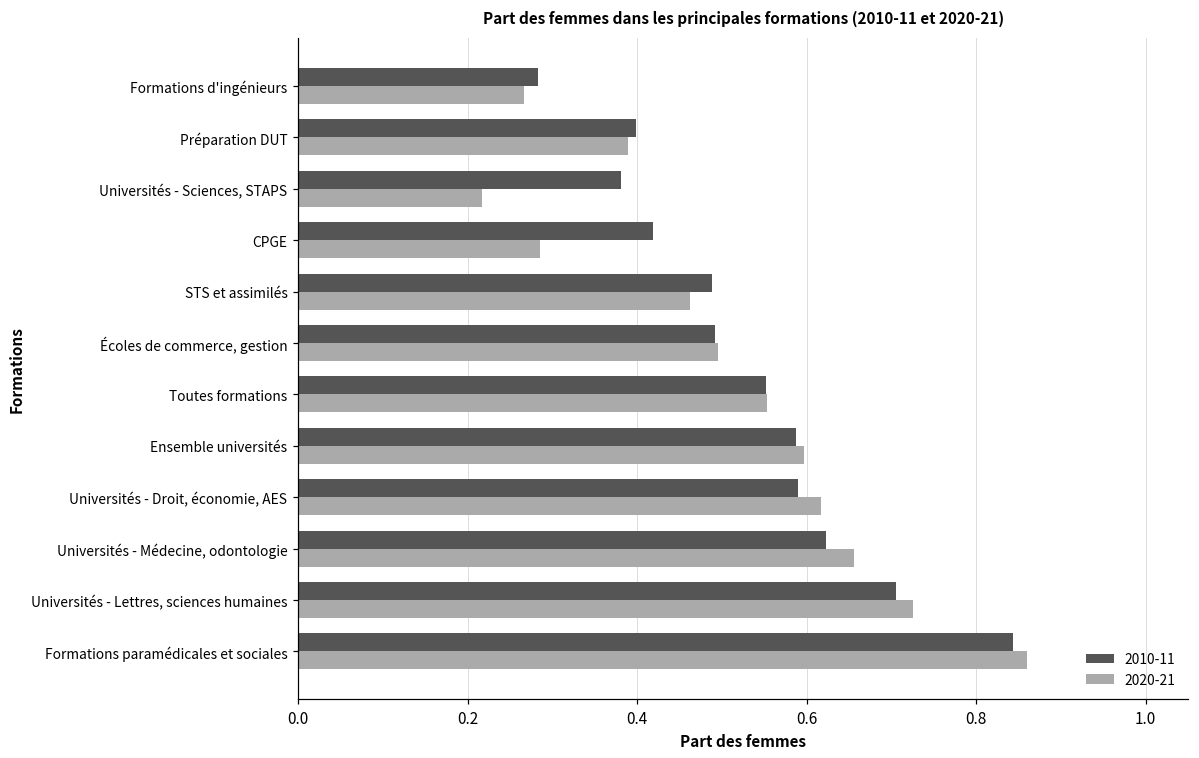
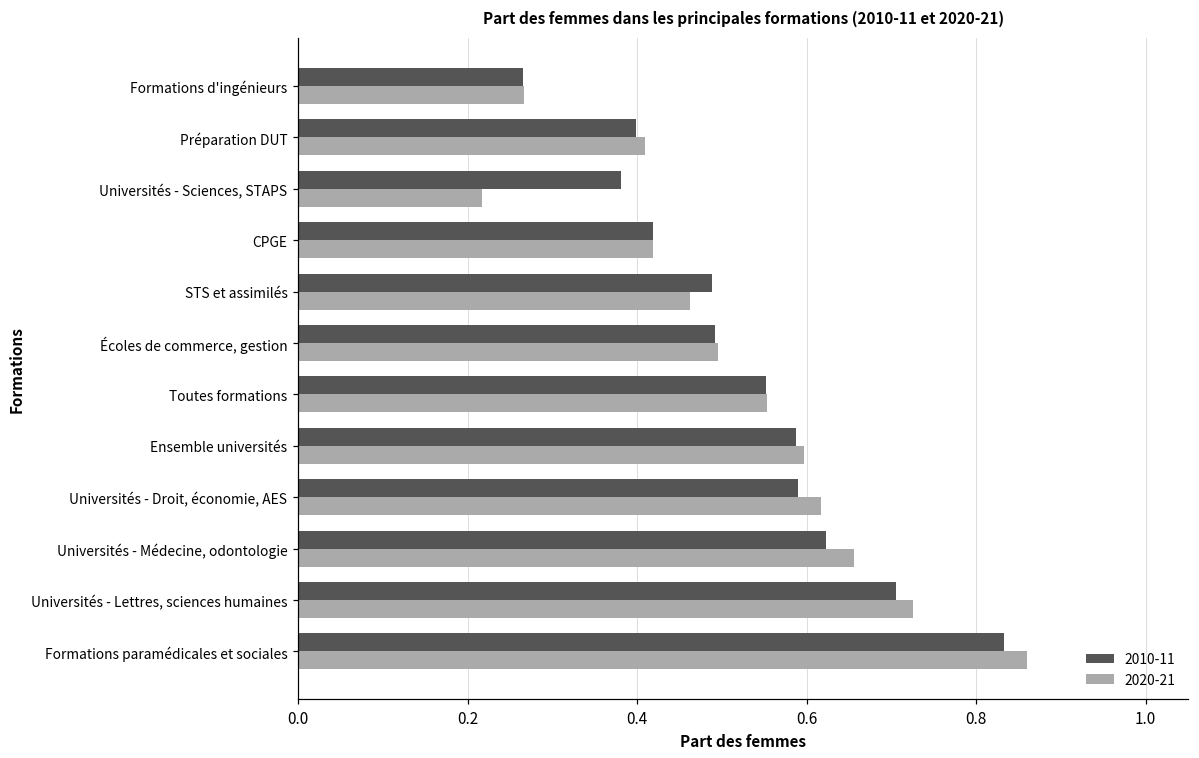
2010-11, Formations d'ingénieurs: 0.28 -> 0.27
2020-21, Préparation DUT: 0.39 -> 0.41
2020-21, CPGE: 0.29 -> 0.42
2010-11, Formations paramédicales et sociales: 0.84 -> 0.83
